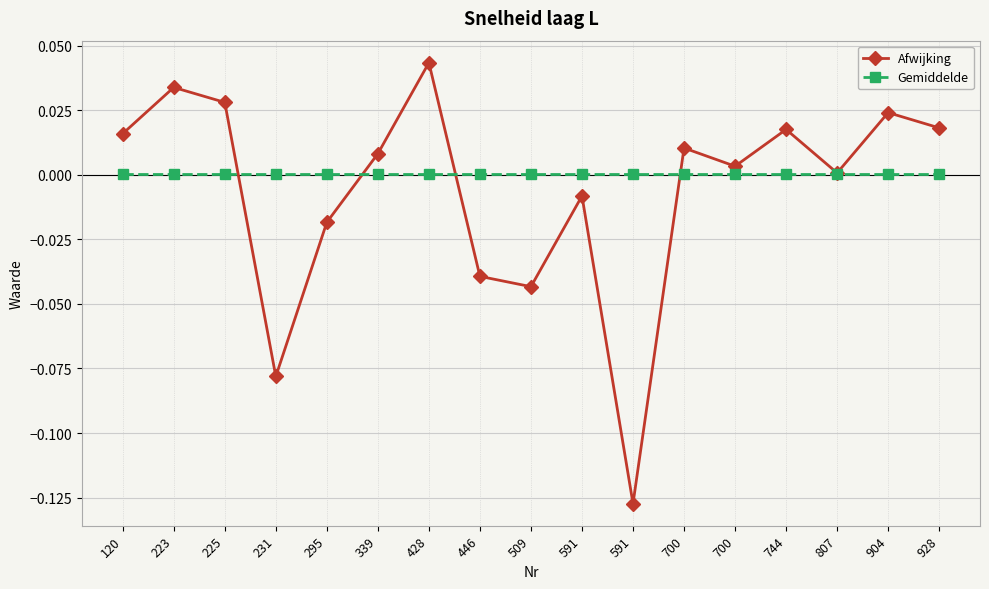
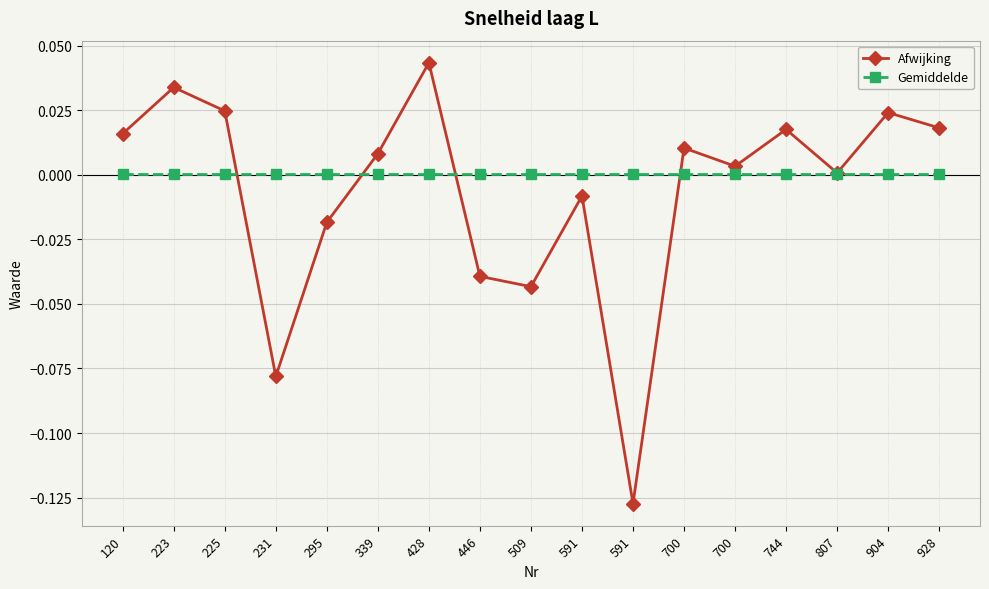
Afwijking, 225: 0.028 -> 0.025
